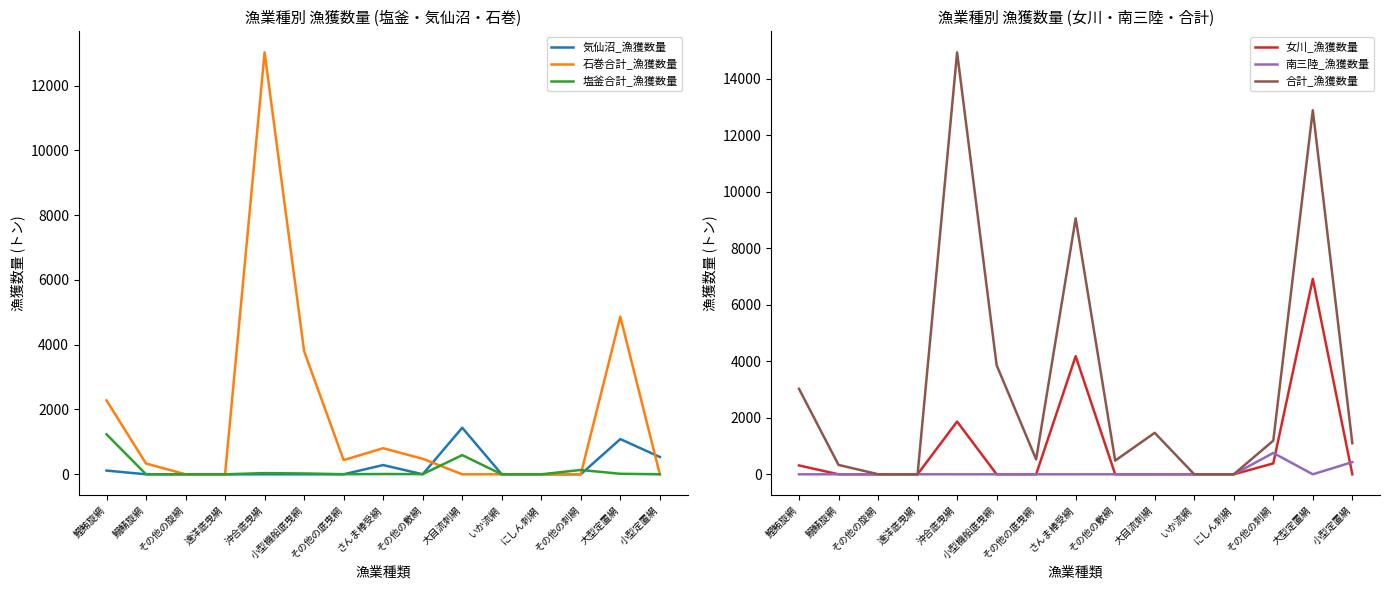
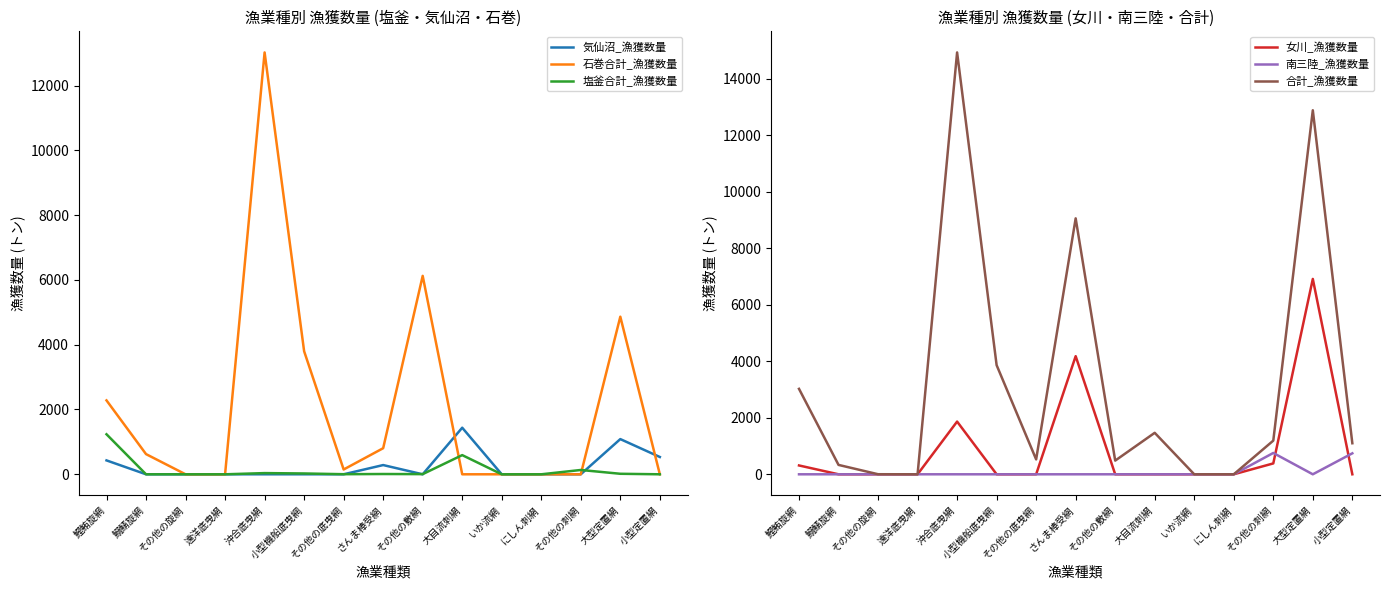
漁業種別 漁獲数量 (塩釜・気仙沼・石巻), 気仙沼_漁獲数量, 鰹鮪旋網: 100 -> 400
漁業種別 漁獲数量 (塩釜・気仙沼・石巻), 石巻合計_漁獲数量, 鰯鯖旋網: 300 -> 600
漁業種別 漁獲数量 (塩釜・気仙沼・石巻), 石巻合計_漁獲数量, その他の底曳網: 400 -> 100
漁業種別 漁獲数量 (塩釜・気仙沼・石巻), 石巻合計_漁獲数量, その他の敷網: 500 -> 6100
漁業種別 漁獲数量 (女川・南三陸・合計), 南三陸_漁獲数量, 小型定置網: 400 -> 700
